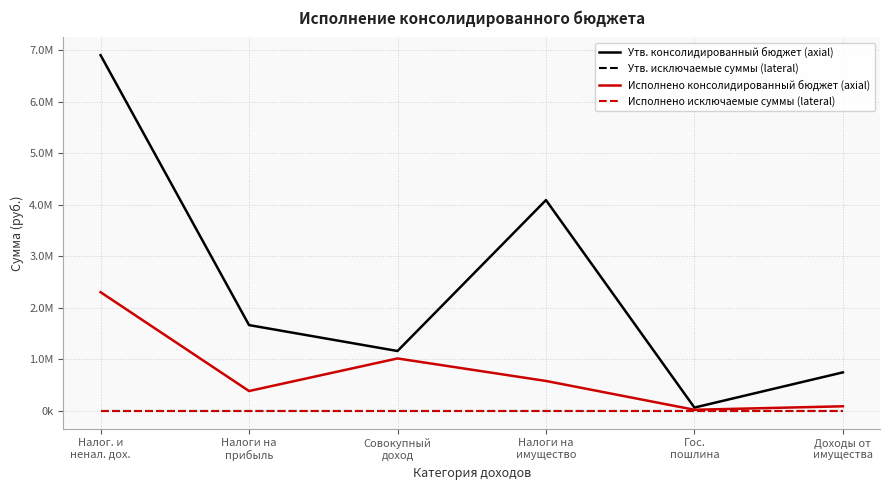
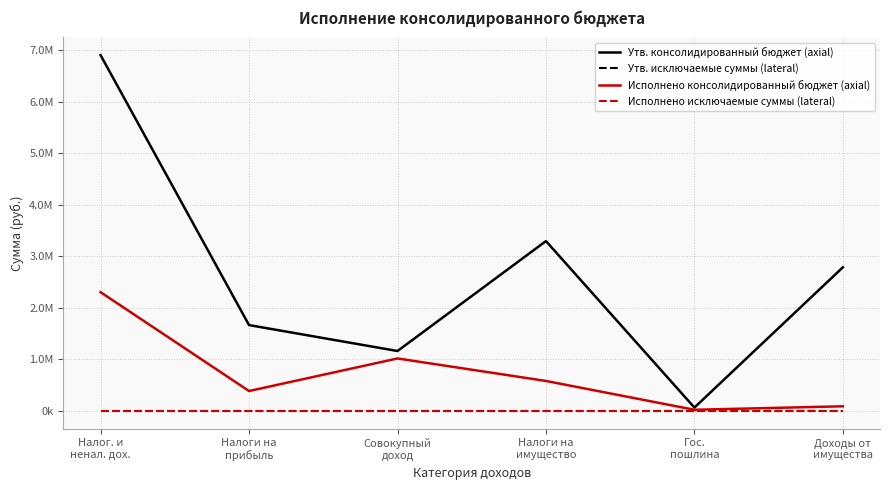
Утв. консолидированный бюджет (axial), Налоги на имущество: 4100000 -> 3300000
Утв. консолидированный бюджет (axial), Доходы от имущества: 700000 -> 2800000
